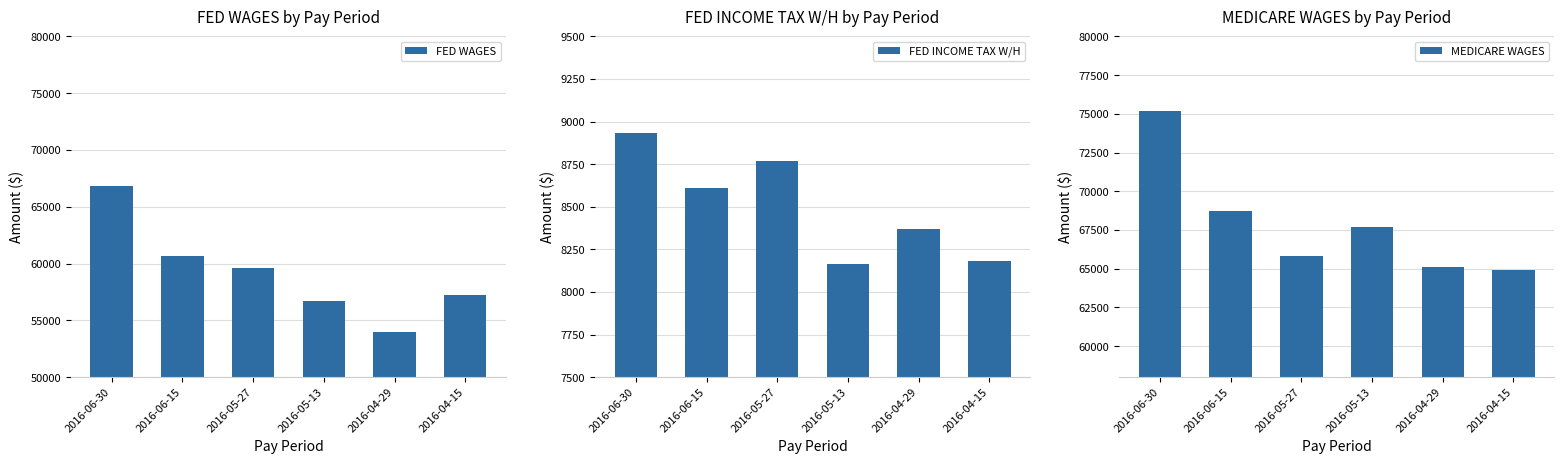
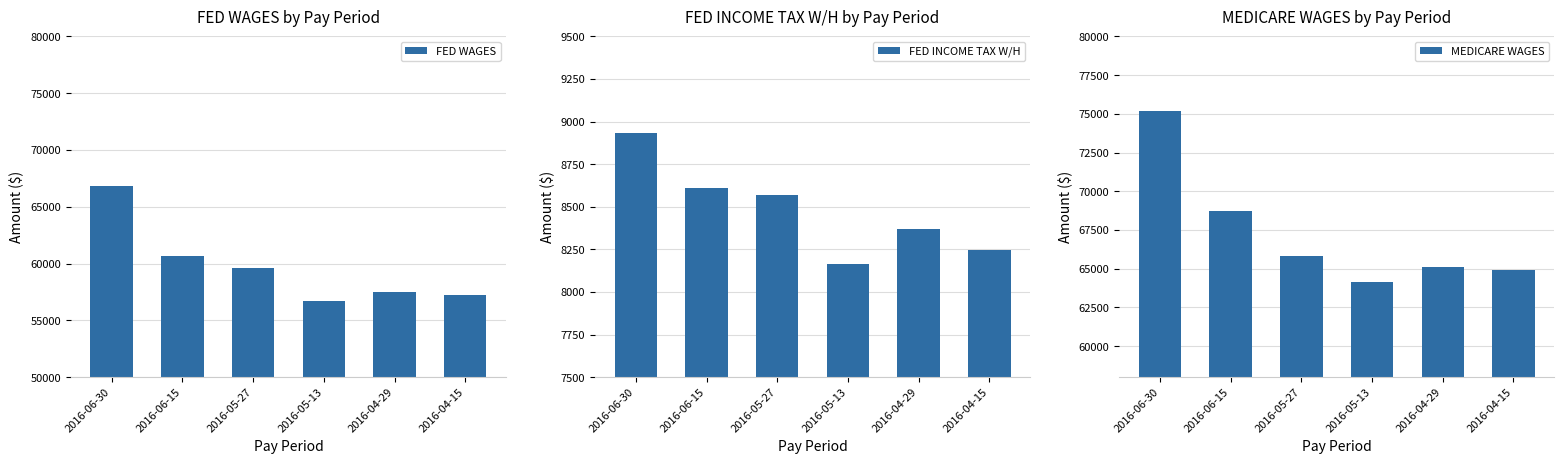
FED WAGES by Pay Period, 2016-04-29: 54000 -> 57500
FED INCOME TAX W/H by Pay Period, 2016-05-27: 8770 -> 8570
FED INCOME TAX W/H by Pay Period, 2016-04-15: 8180 -> 8250
MEDICARE WAGES by Pay Period, 2016-05-13: 67700 -> 64100
